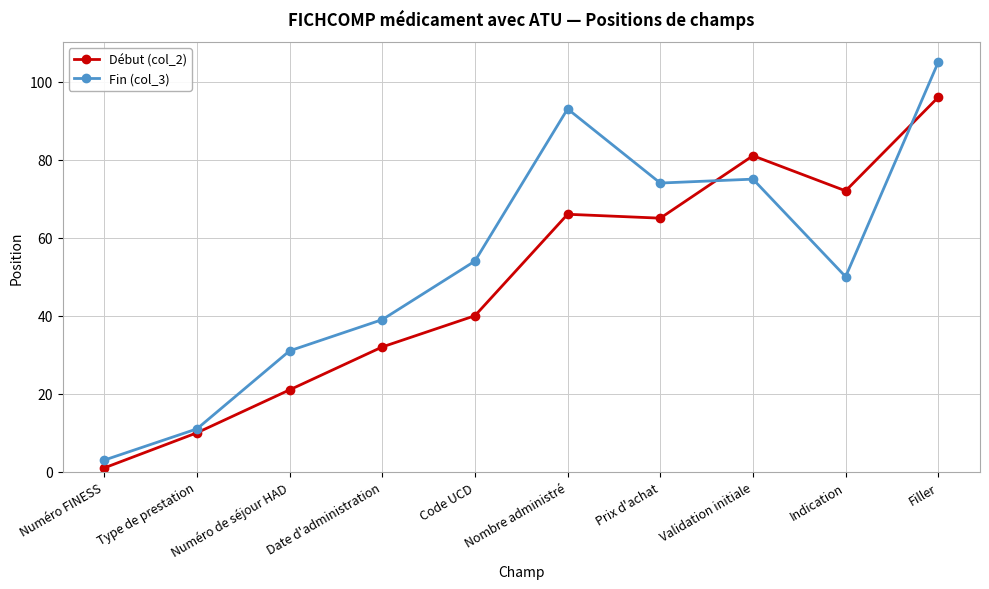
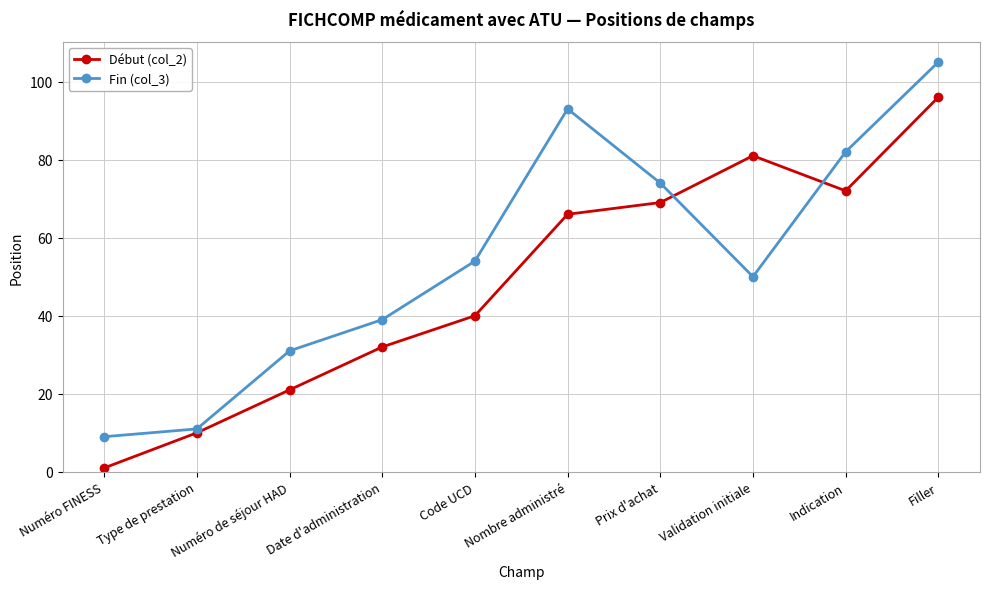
Fin (col_3), Numéro FINESS: 3 -> 9
Début (col_2), Prix d'achat: 65 -> 69
Fin (col_3), Validation initiale: 75 -> 50
Fin (col_3), Indication: 50 -> 82
